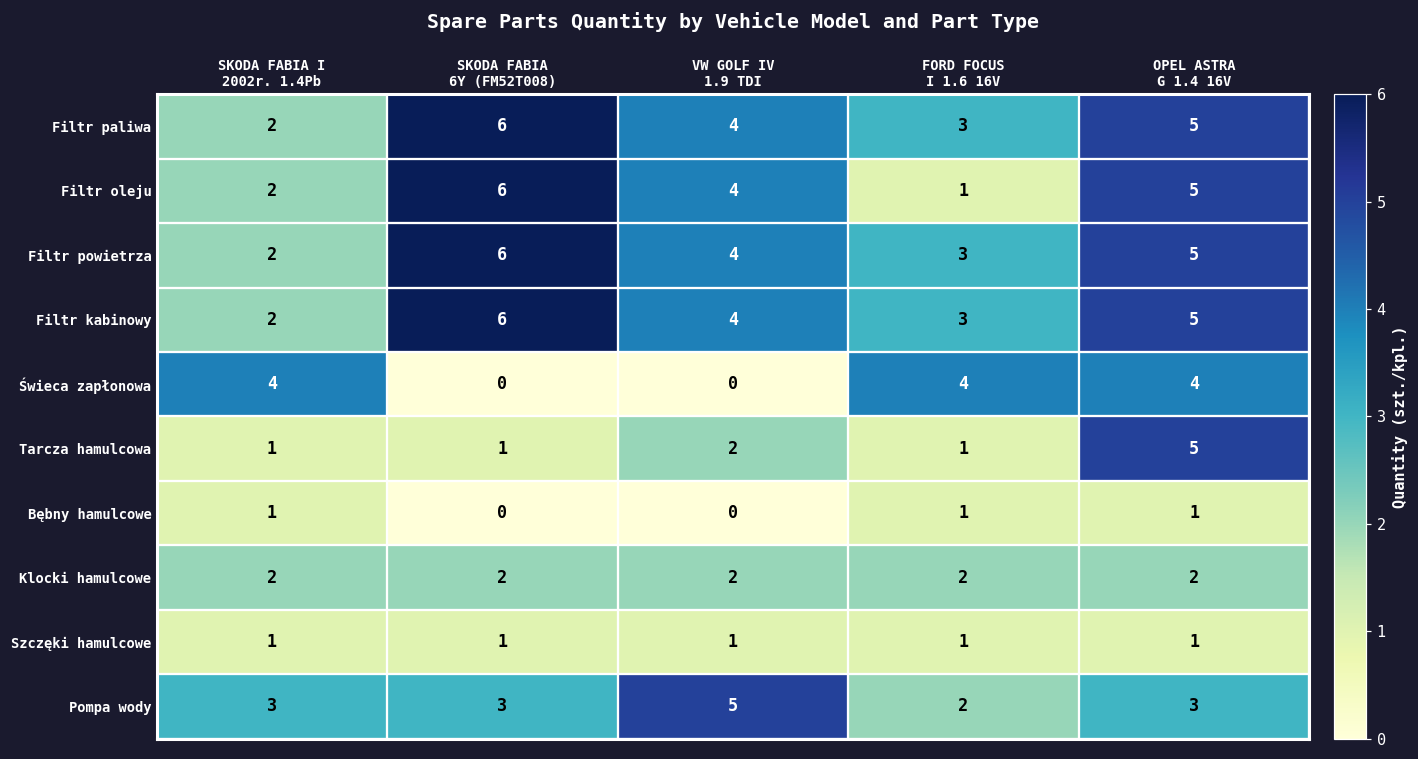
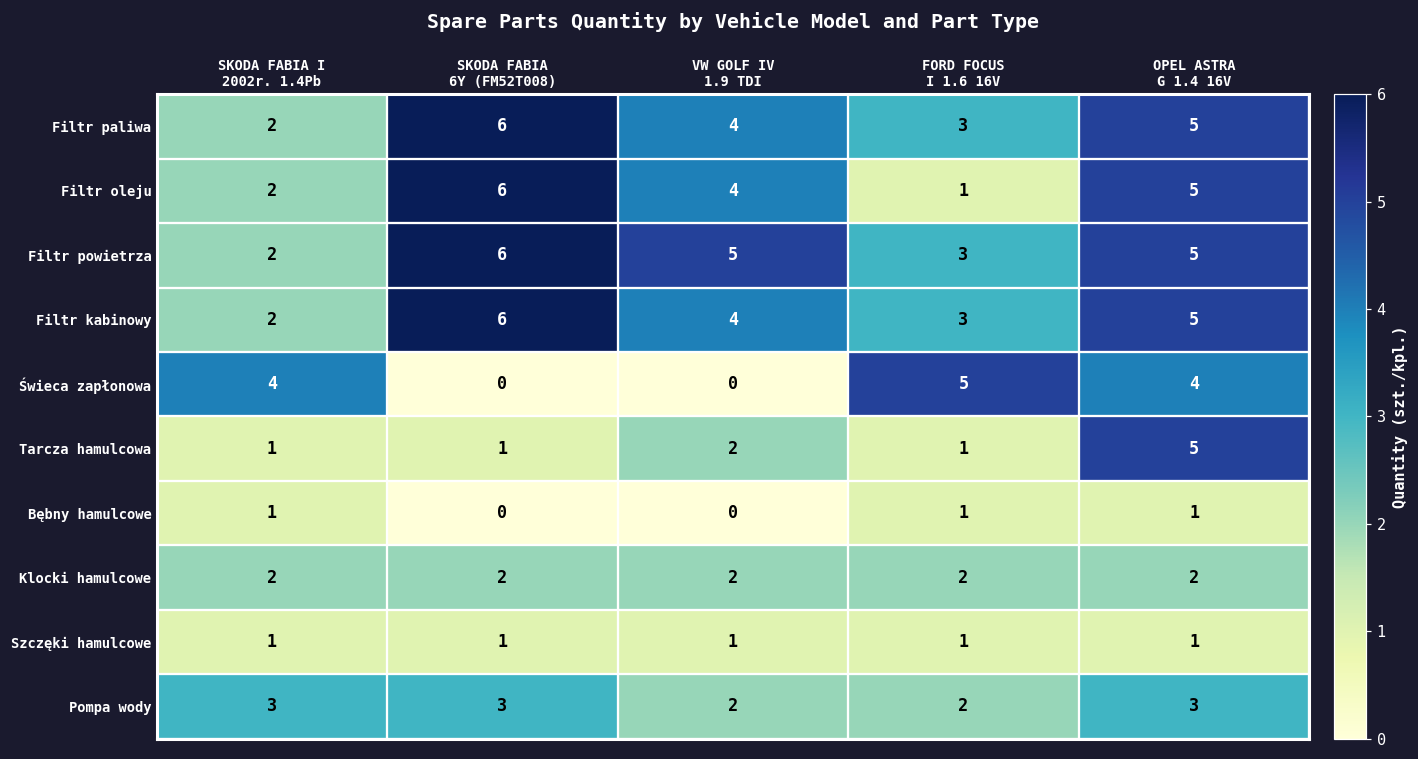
Filtr powietrza, VW GOLF IV 1.9 TDI: 4 -> 5
Świeca zapłonowa, FORD FOCUS I 1.6 16V: 4 -> 5
Pompa wody, VW GOLF IV 1.9 TDI: 5 -> 2
